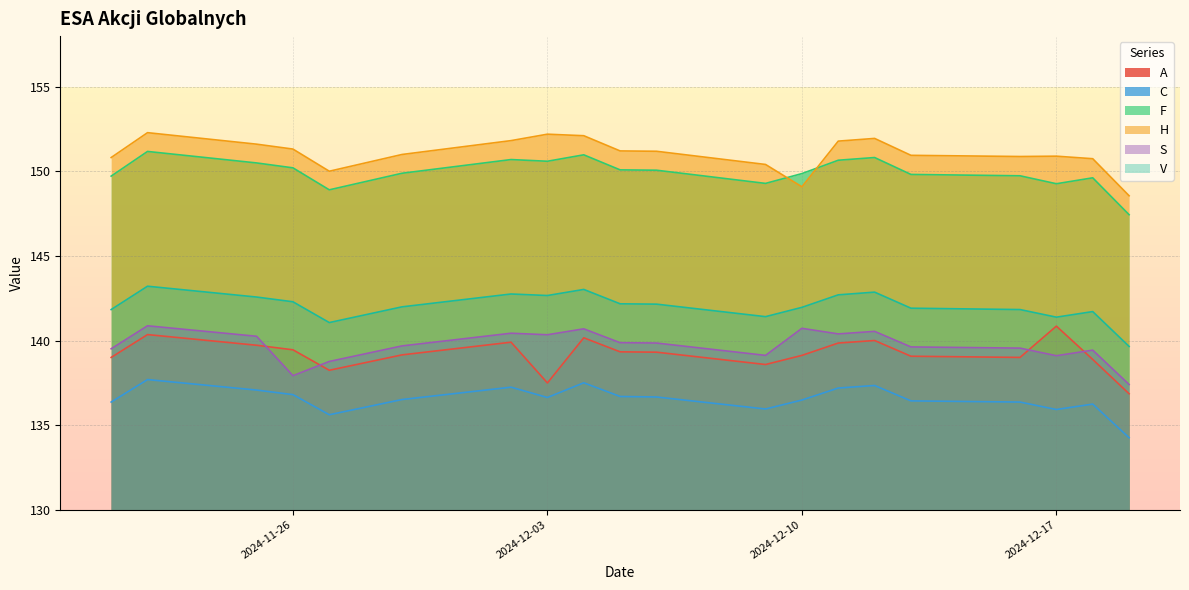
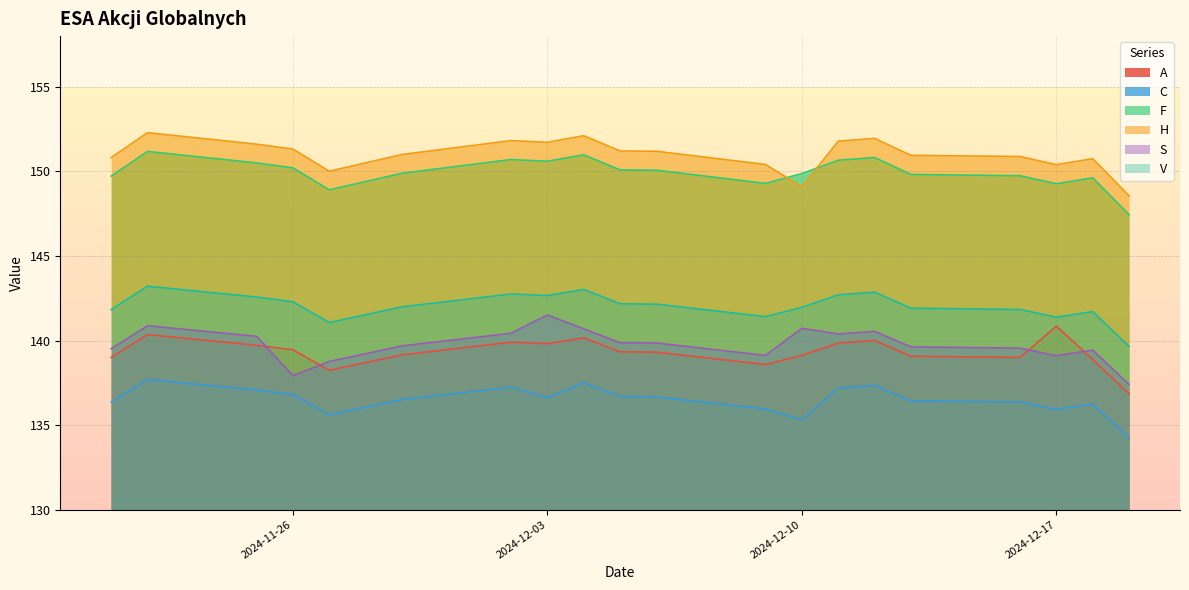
A, 2024-12-03: 137.5 -> 139.8
H, 2024-12-03: 152.2 -> 151.7
S, 2024-12-03: 140.3 -> 141.5
C, 2024-12-10: 136.5 -> 135.3
H, 2024-12-17: 150.9 -> 150.4
